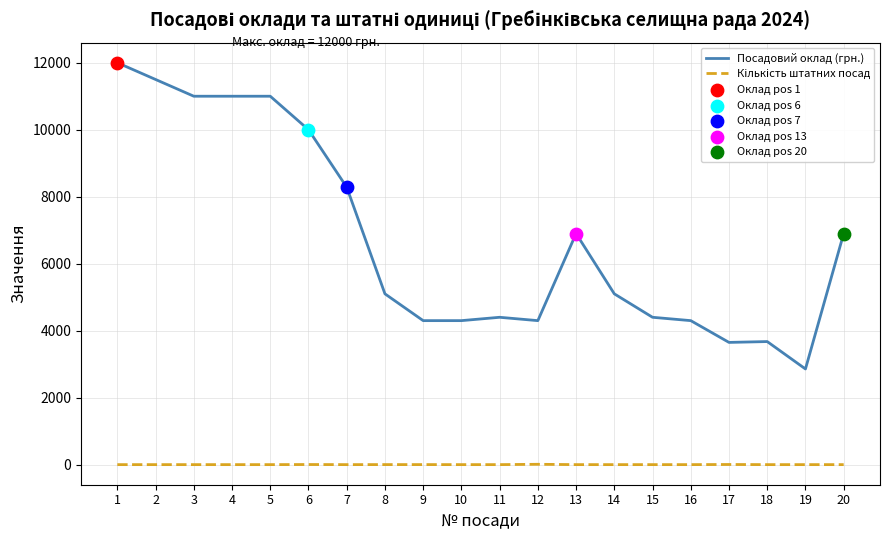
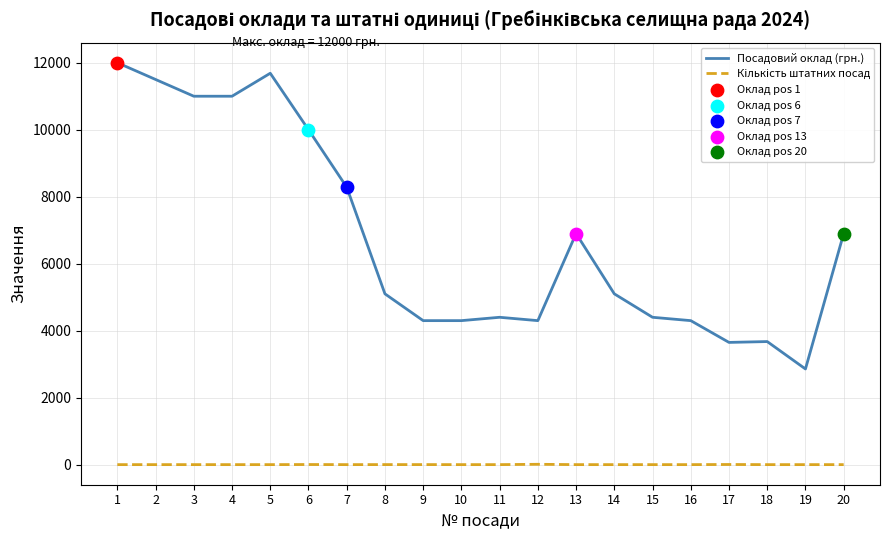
Посадовий оклад (грн.), 5: 11000 -> 11700
